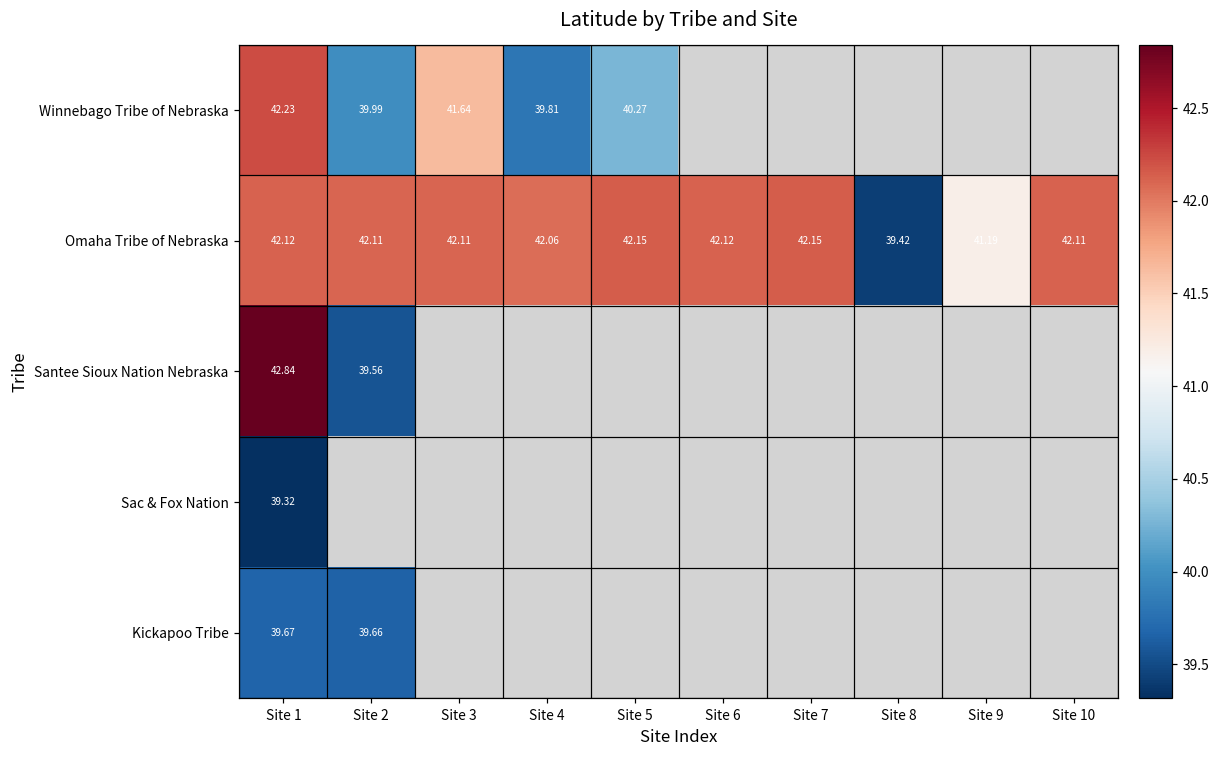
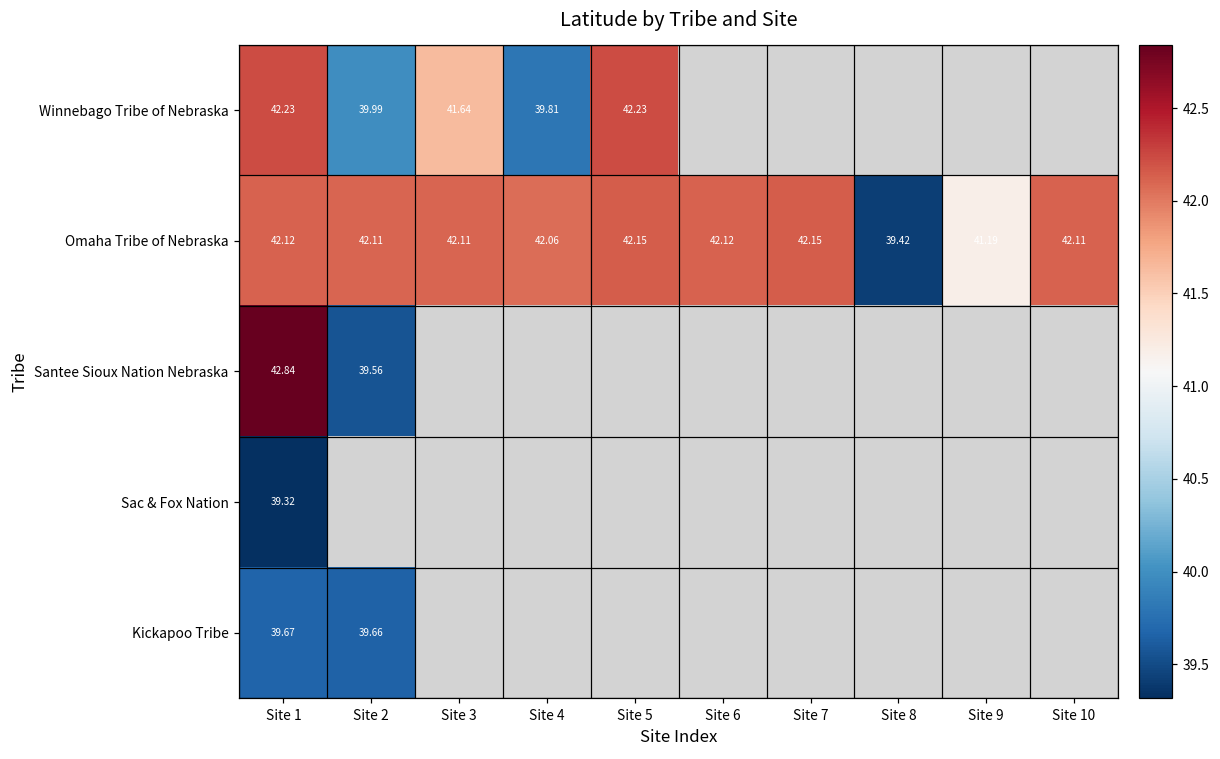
Winnebago Tribe of Nebraska, Site 5: 40.27 -> 42.23
